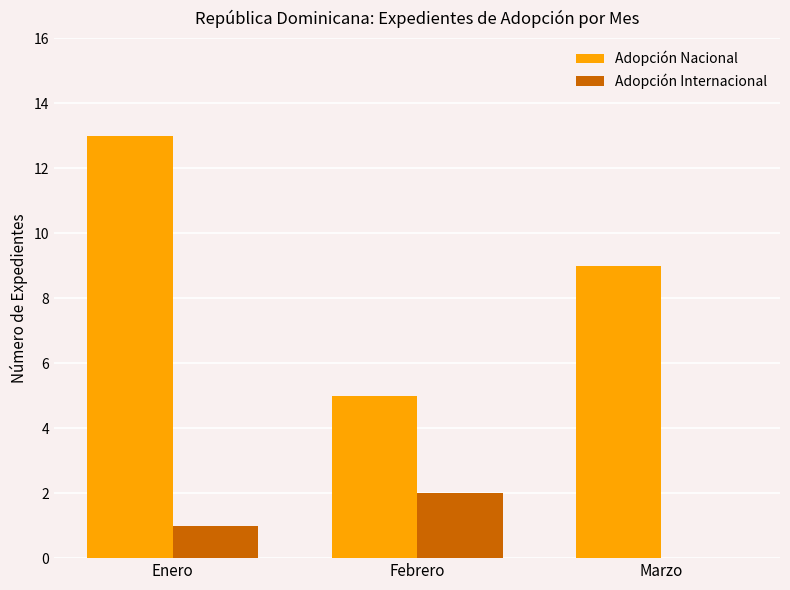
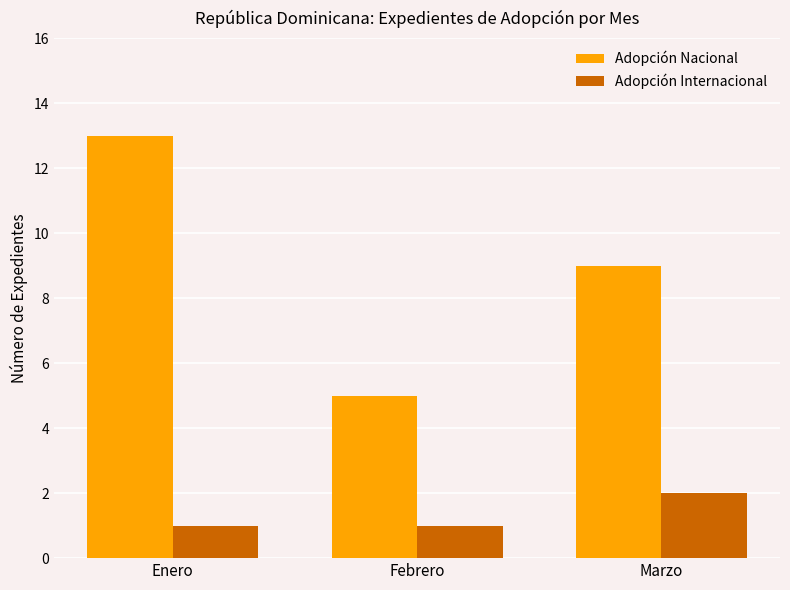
Adopción Internacional, Febrero: 2 -> 1
Adopción Internacional, Marzo: 0 -> 2
